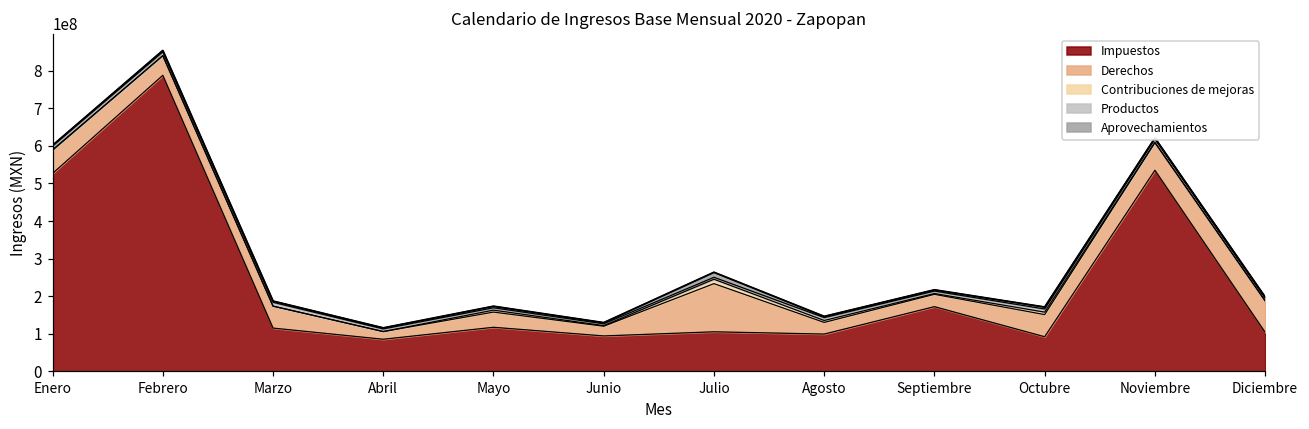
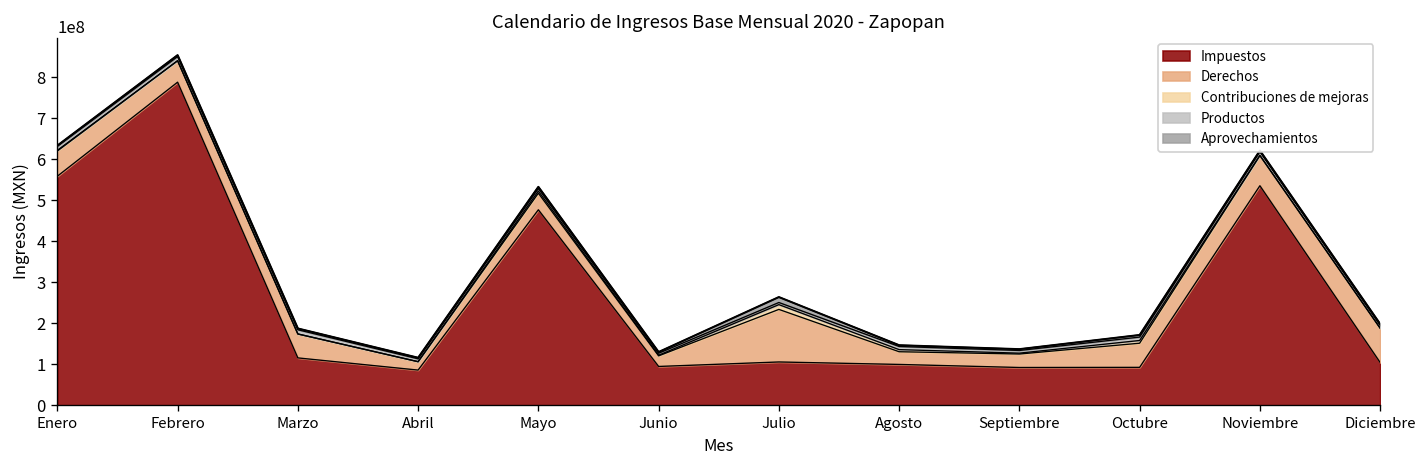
Impuestos, Enero: 530000000 -> 560000000
Impuestos, Mayo: 120000000 -> 480000000
Impuestos, Septiembre: 170000000 -> 90000000
